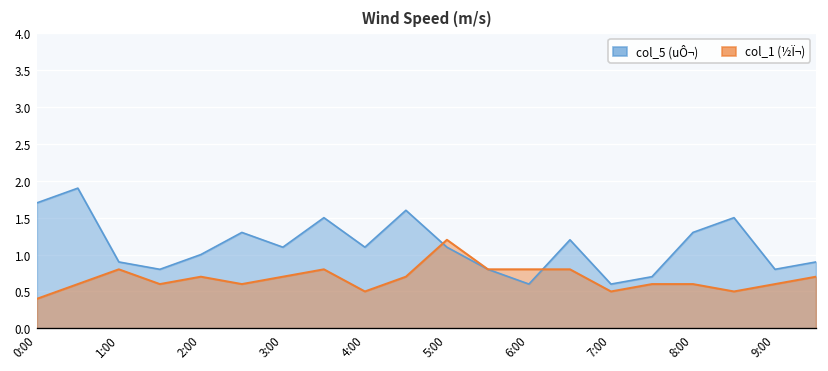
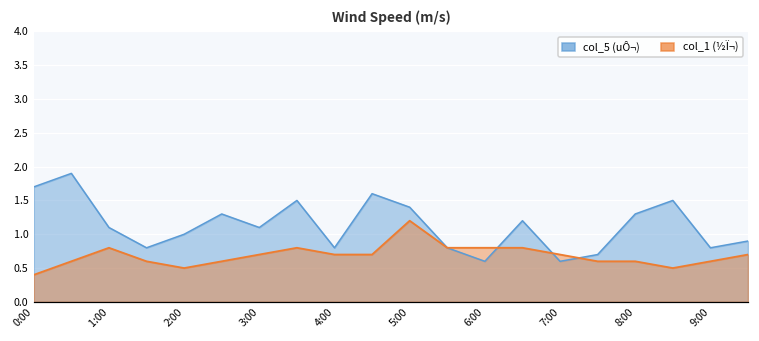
col_5 (uÔ¬), 1:00: 0.9 -> 1.1
col_1 (½Ï¬), 2:00: 0.7 -> 0.5
col_5 (uÔ¬), 4:00: 1.1 -> 0.8
col_1 (½Ï¬), 4:00: 0.5 -> 0.7
col_5 (uÔ¬), 5:00: 1.1 -> 1.4
col_1 (½Ï¬), 7:00: 0.5 -> 0.7
